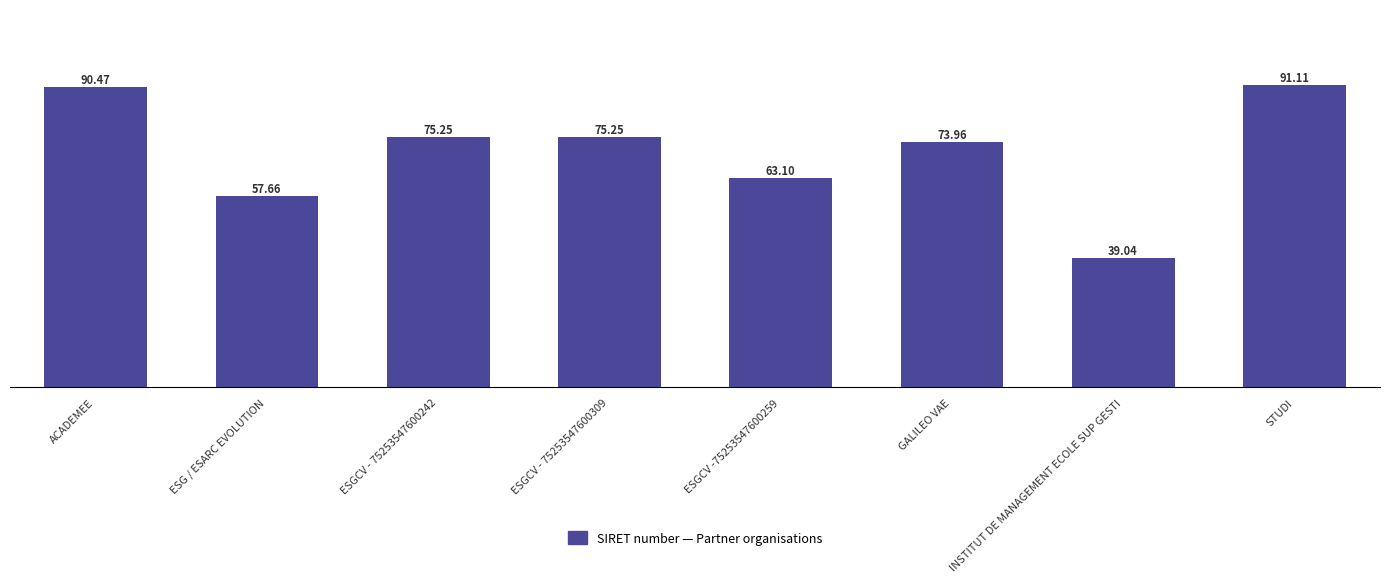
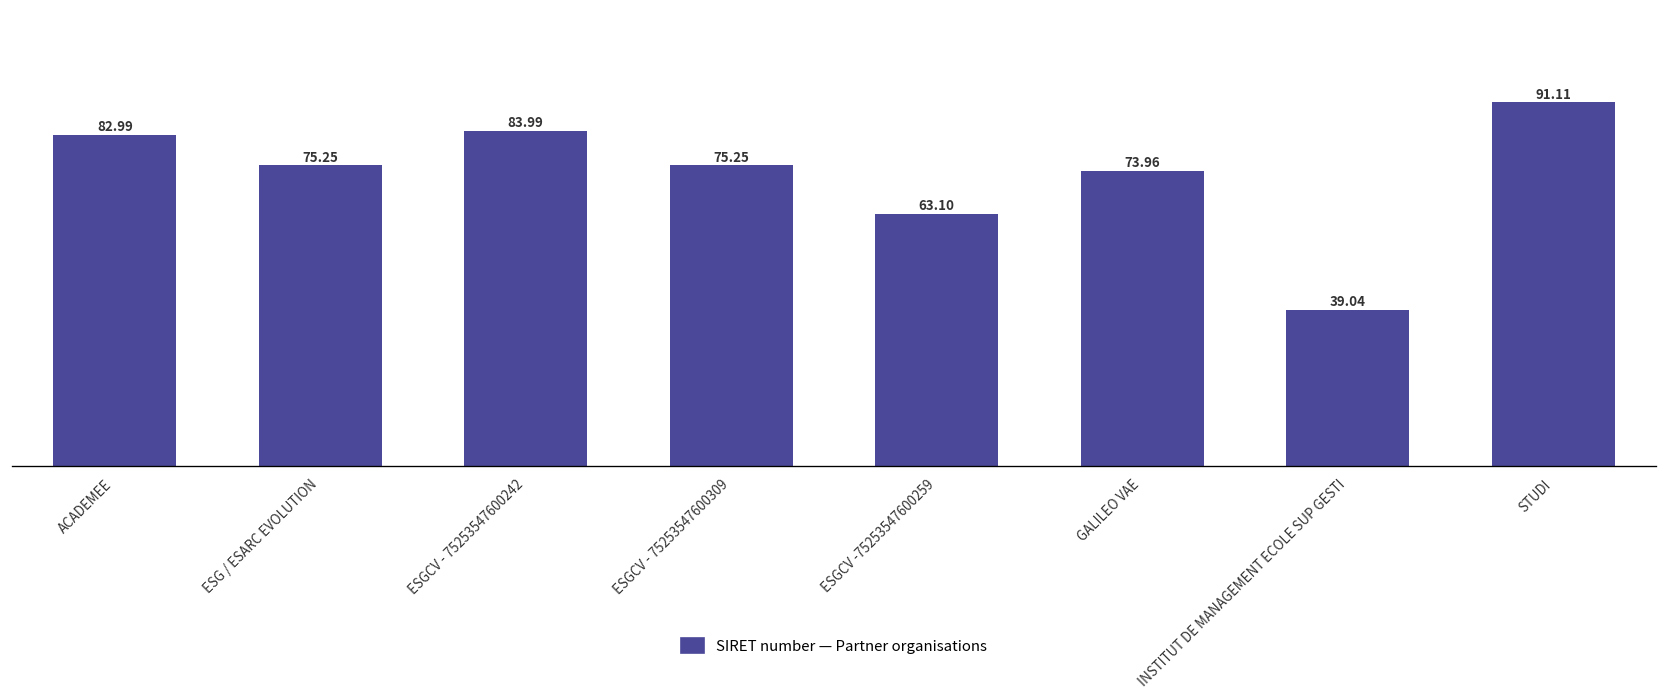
ACADEMEE: 90.47 -> 82.99
ESG / ESARC EVOLUTION: 57.66 -> 75.25
ESGCV - 75253547600242: 75.25 -> 83.99
